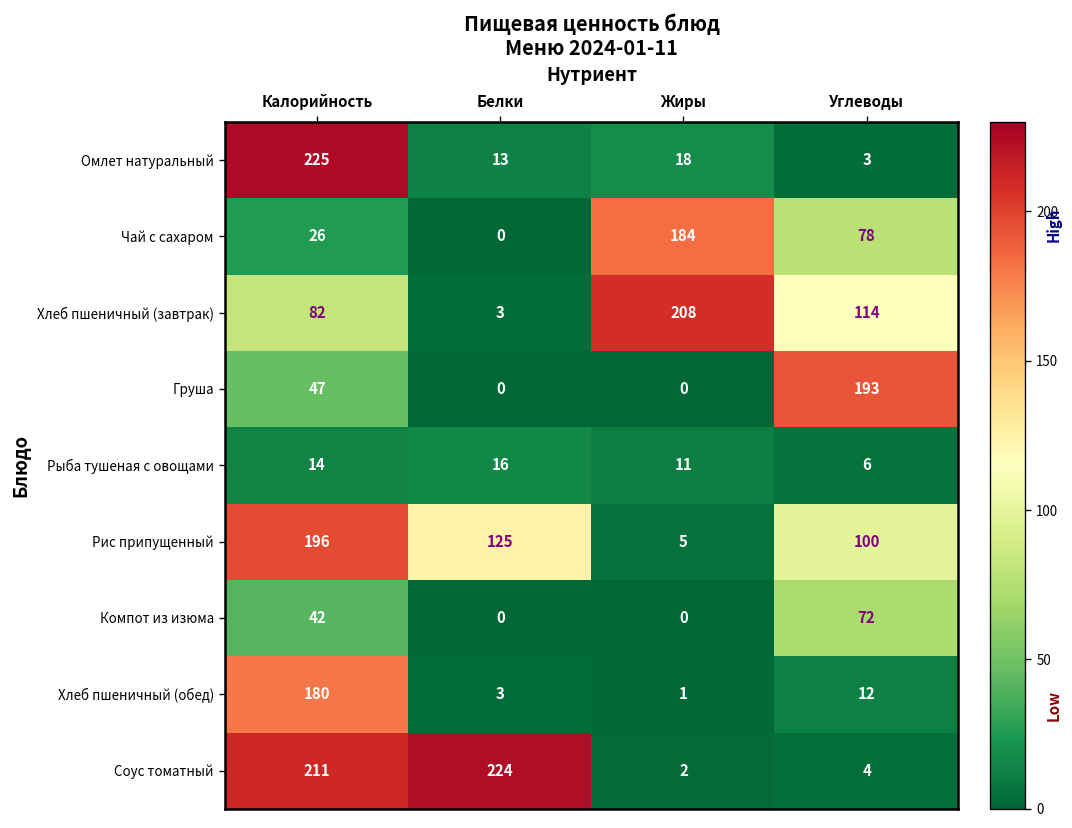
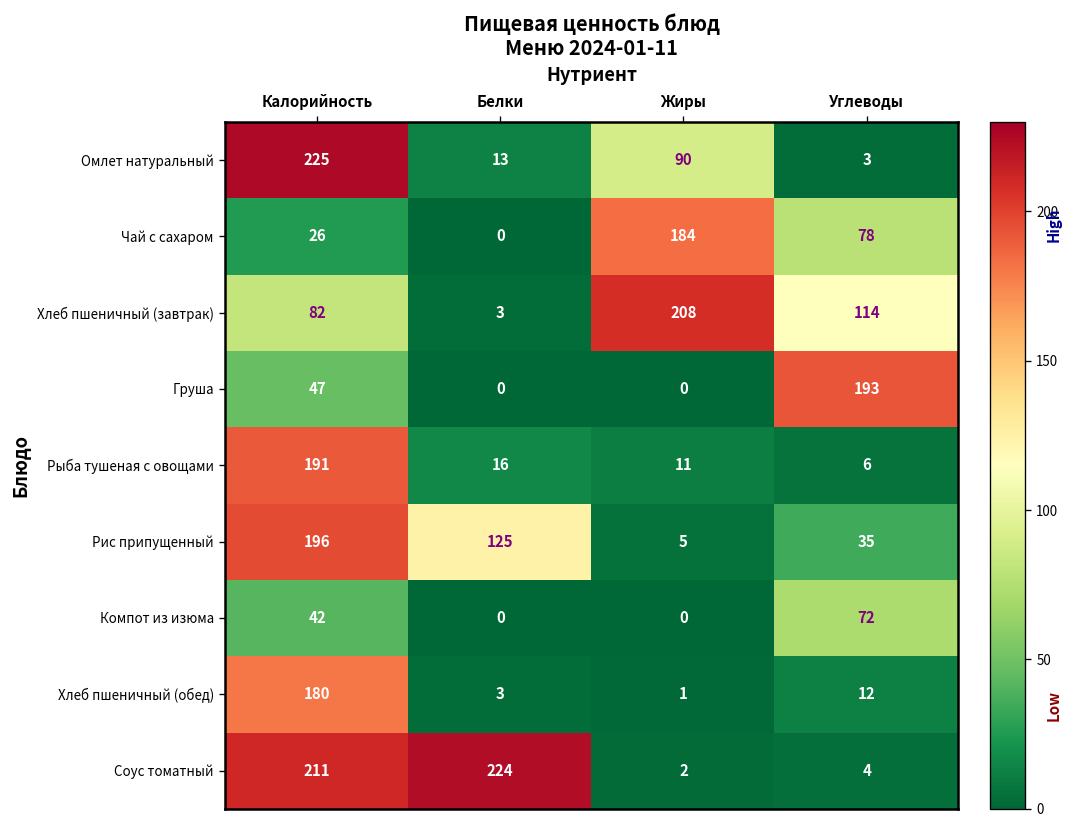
Омлет натуральный, Жиры: 18 -> 90
Рыба тушеная с овощами, Калорийность: 14 -> 191
Рис припущенный, Углеводы: 100 -> 35
